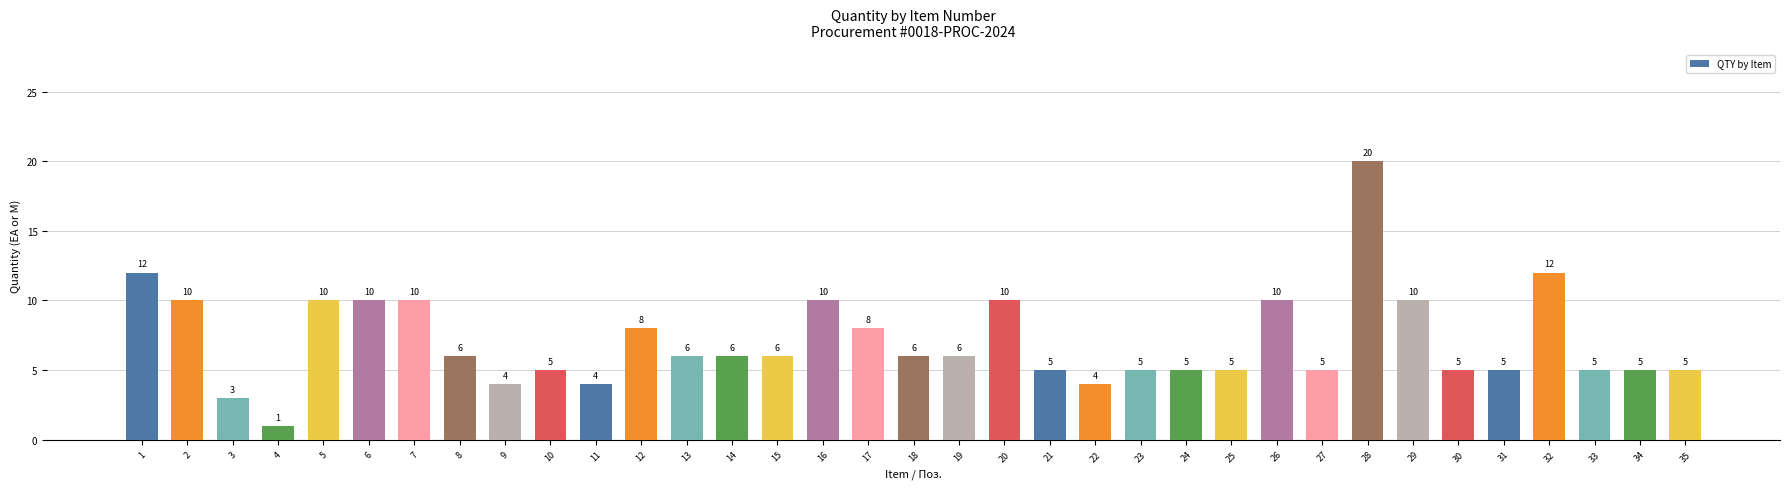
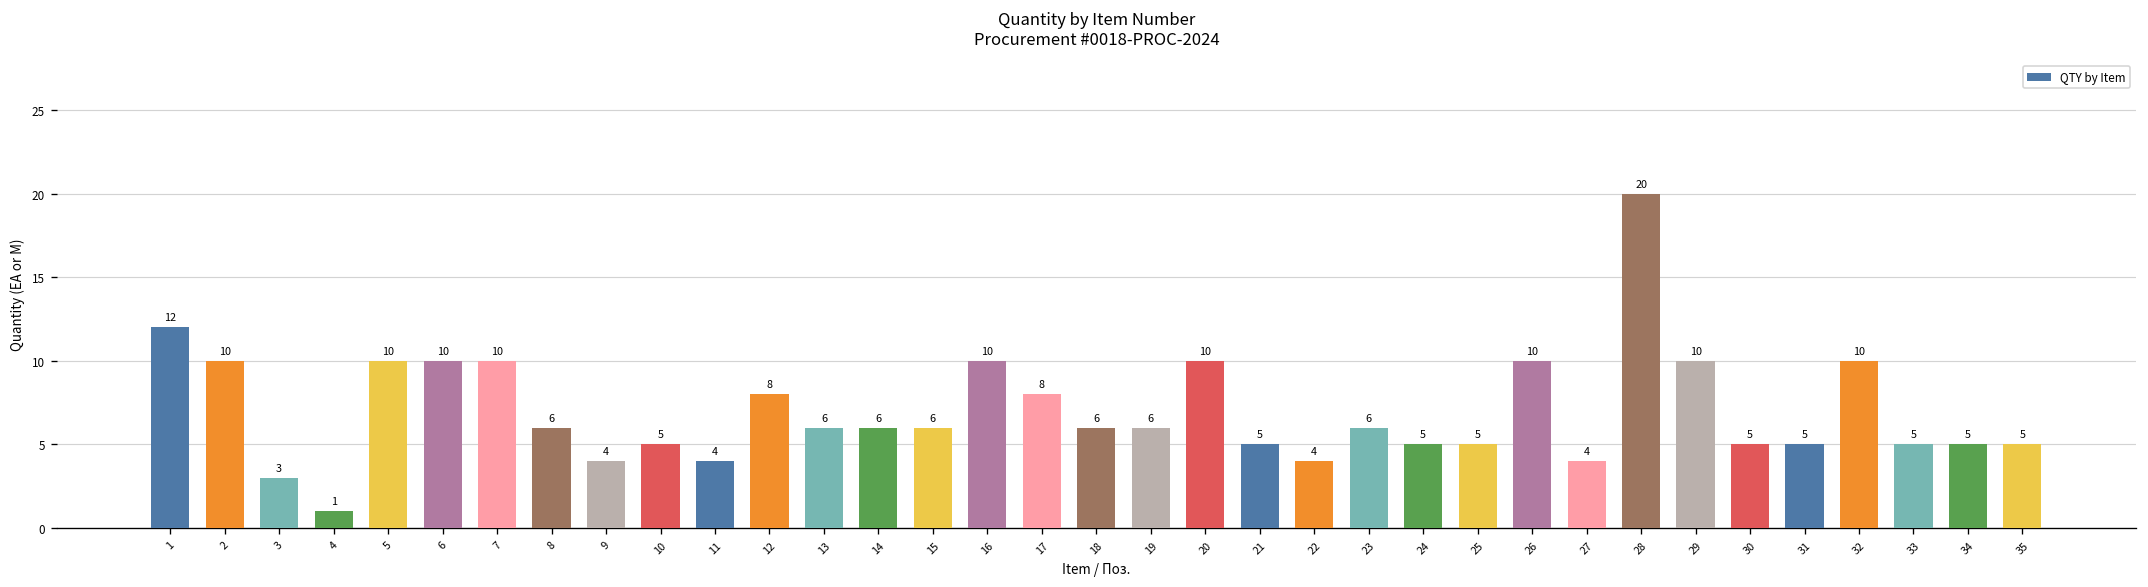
23: 5 -> 6
27: 5 -> 4
32: 12 -> 10
